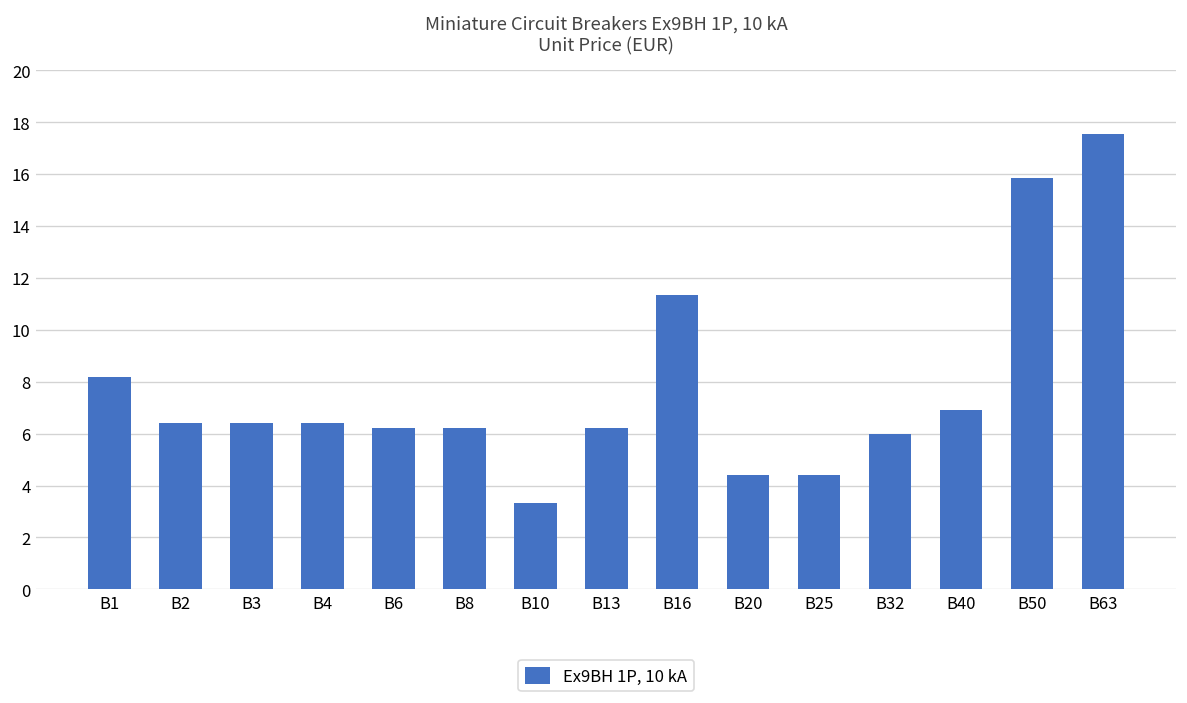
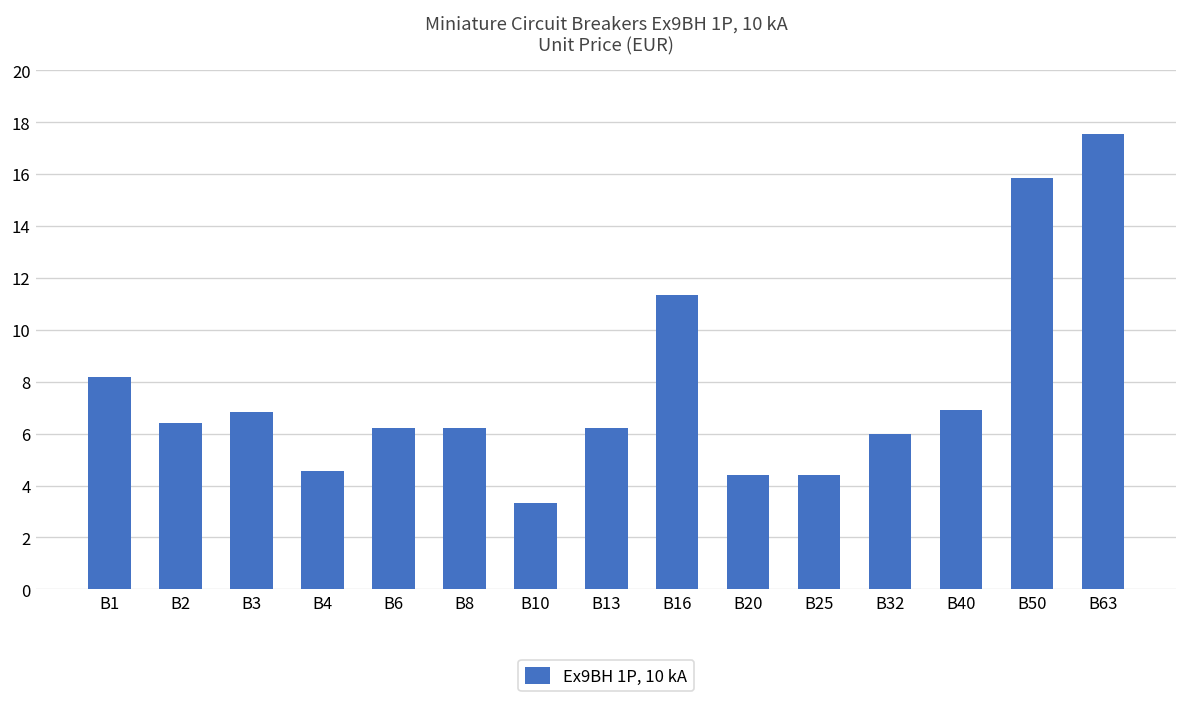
B3: 6.4 -> 6.8
B4: 6.4 -> 4.6
